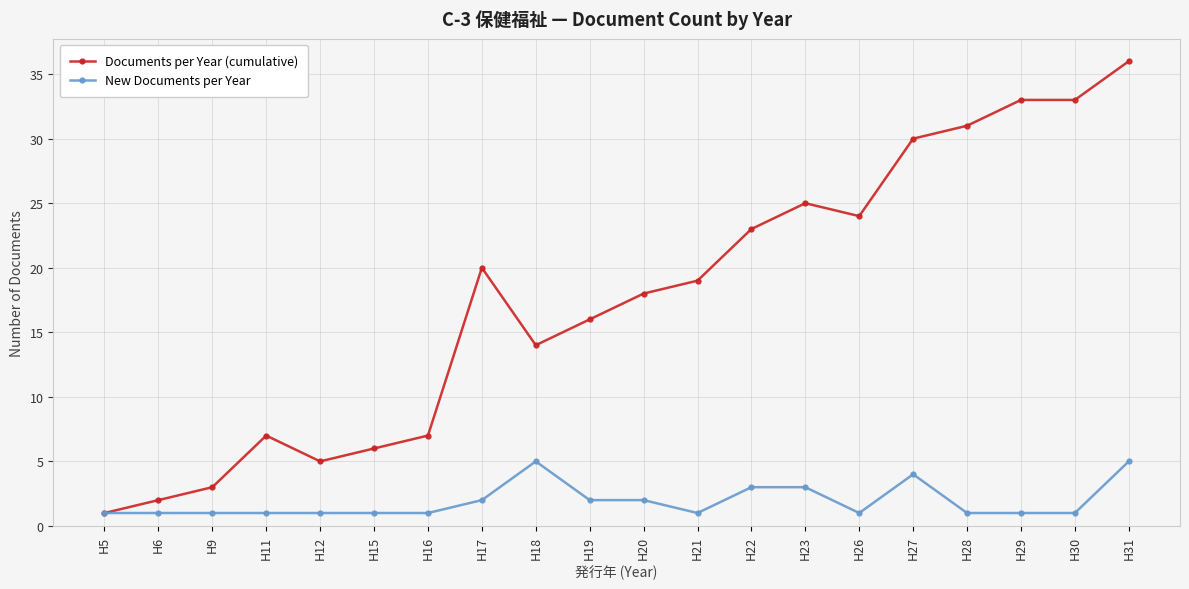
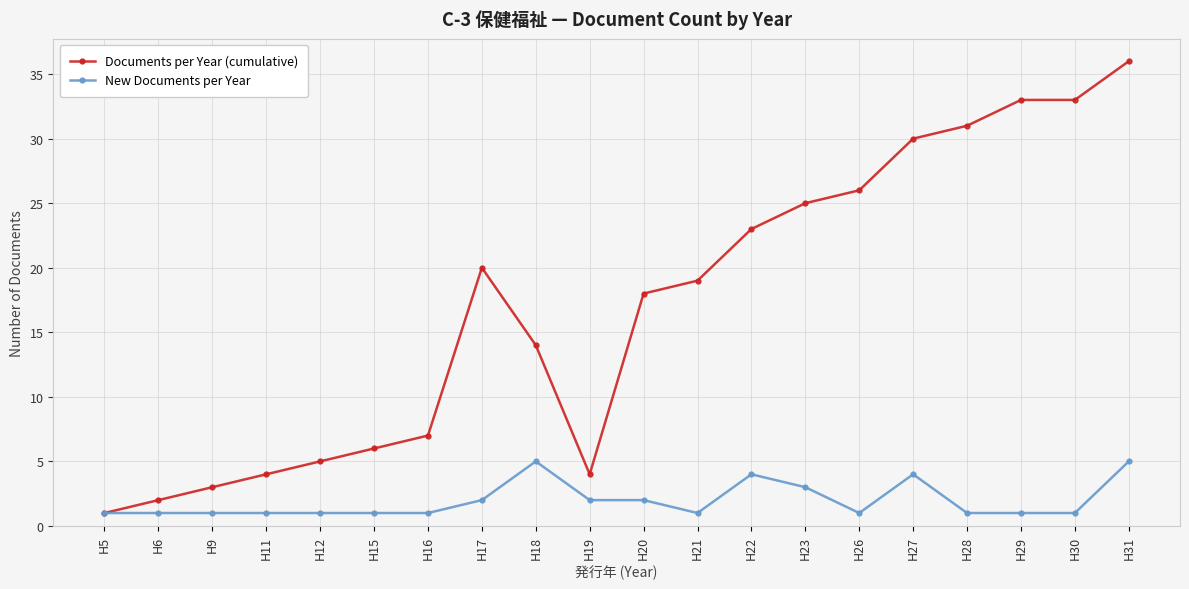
Documents per Year (cumulative), H11: 7 -> 4
Documents per Year (cumulative), H19: 16 -> 4
New Documents per Year, H22: 3 -> 4
Documents per Year (cumulative), H26: 24 -> 26
